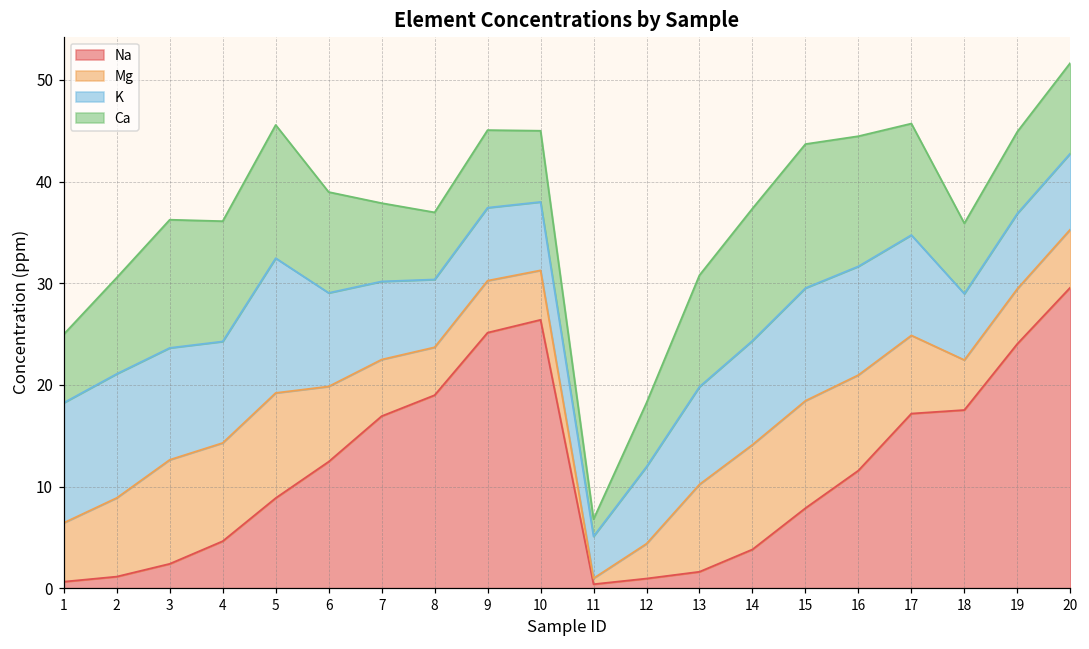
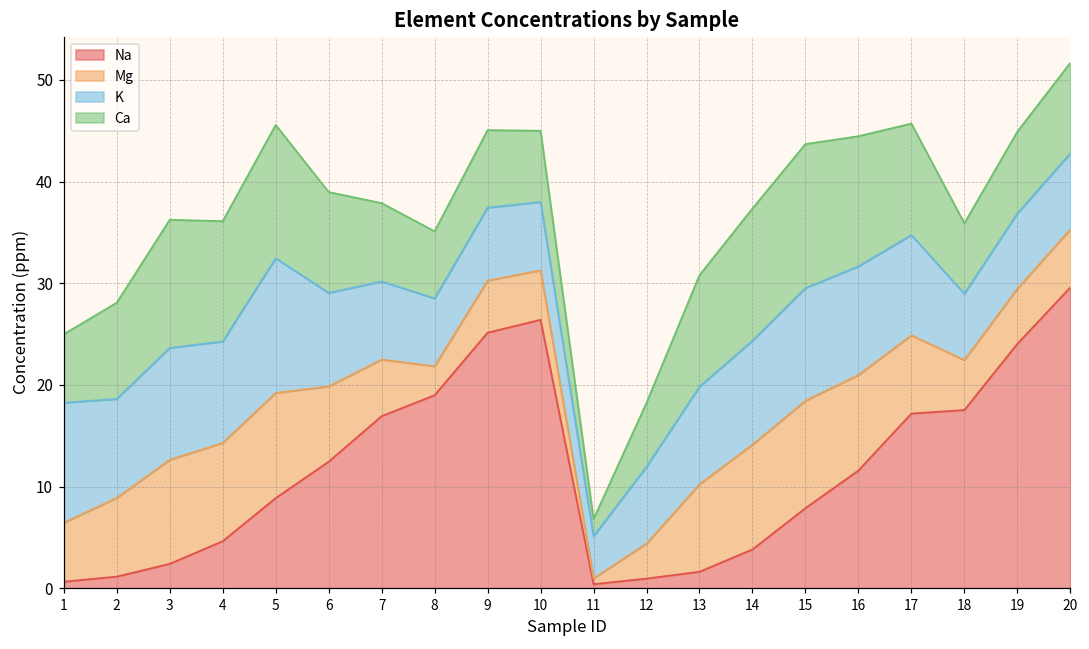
K, 2: 12 -> 10
Mg, 8: 5 -> 3
